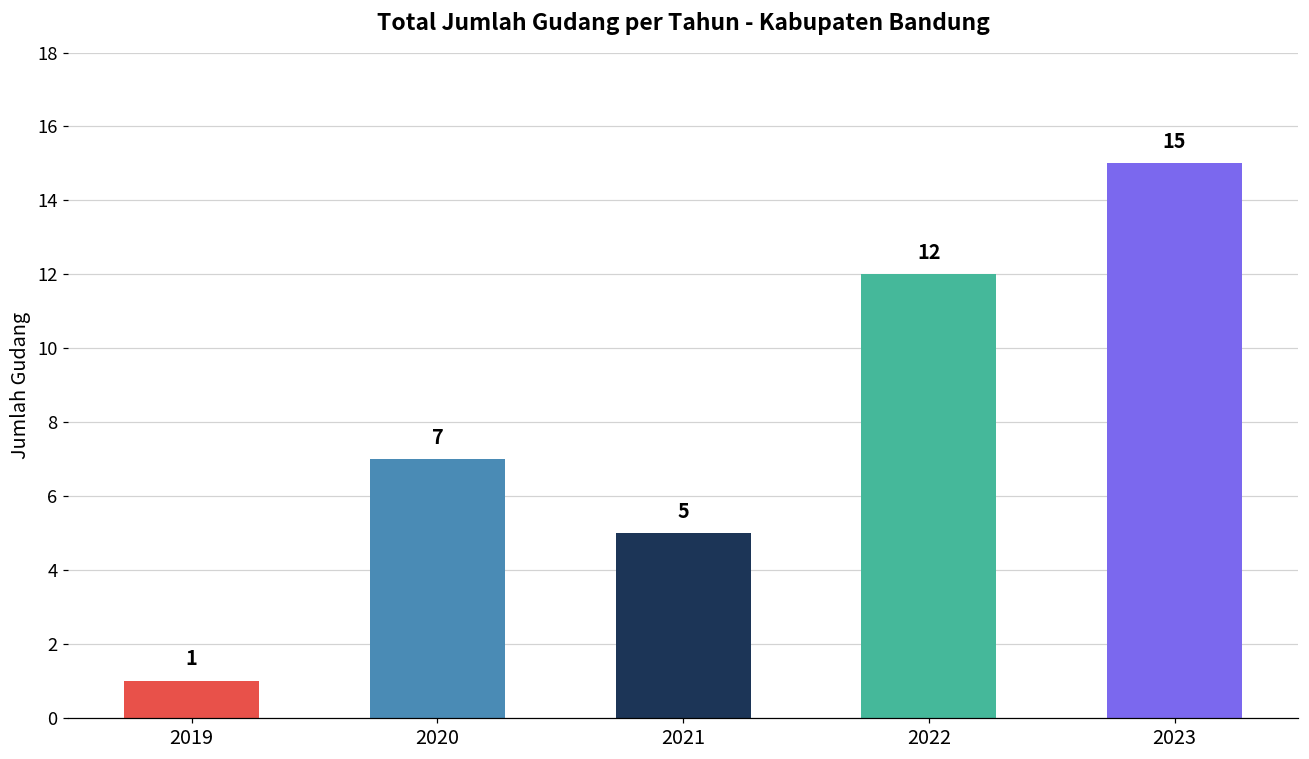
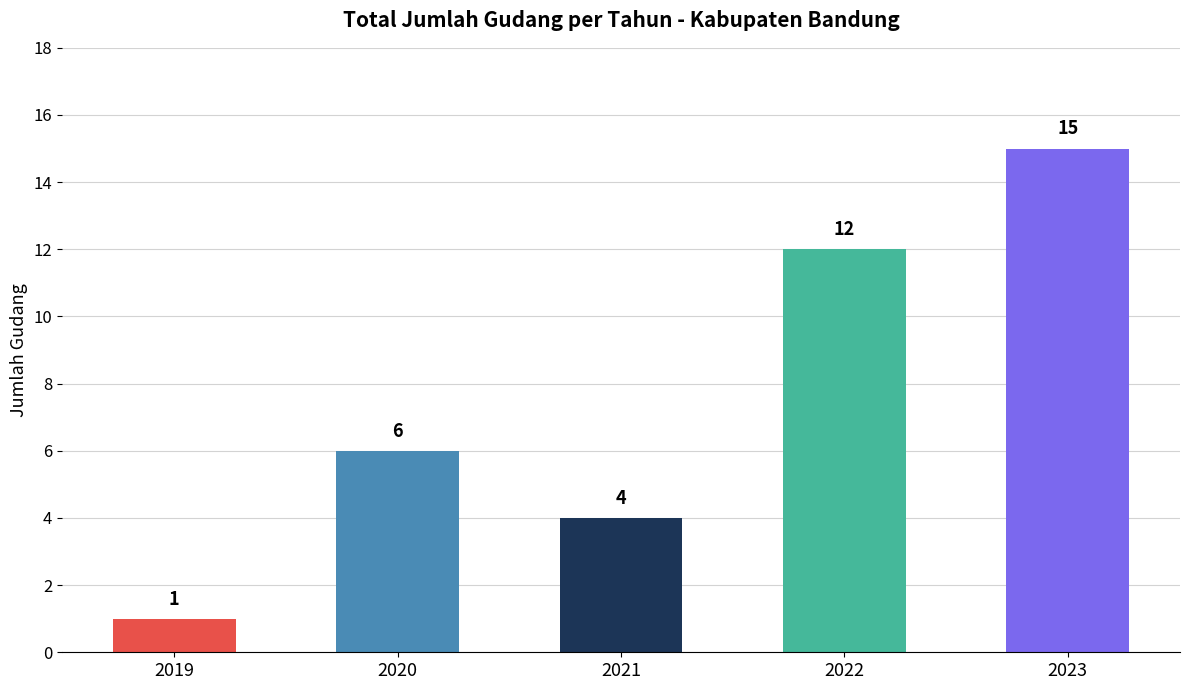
2020: 7 -> 6
2021: 5 -> 4
